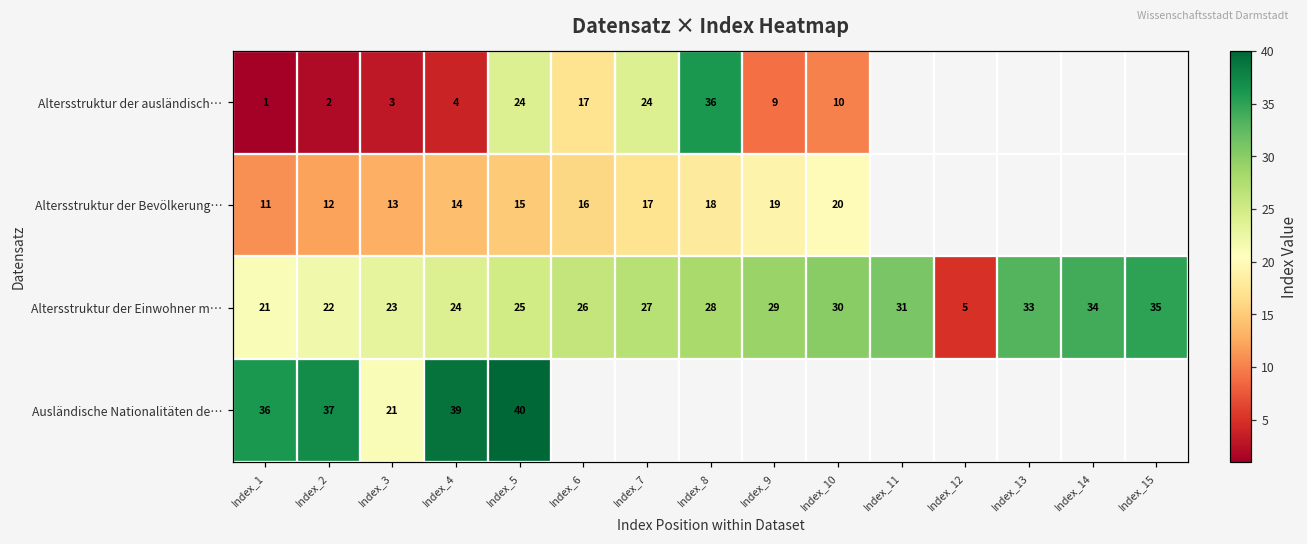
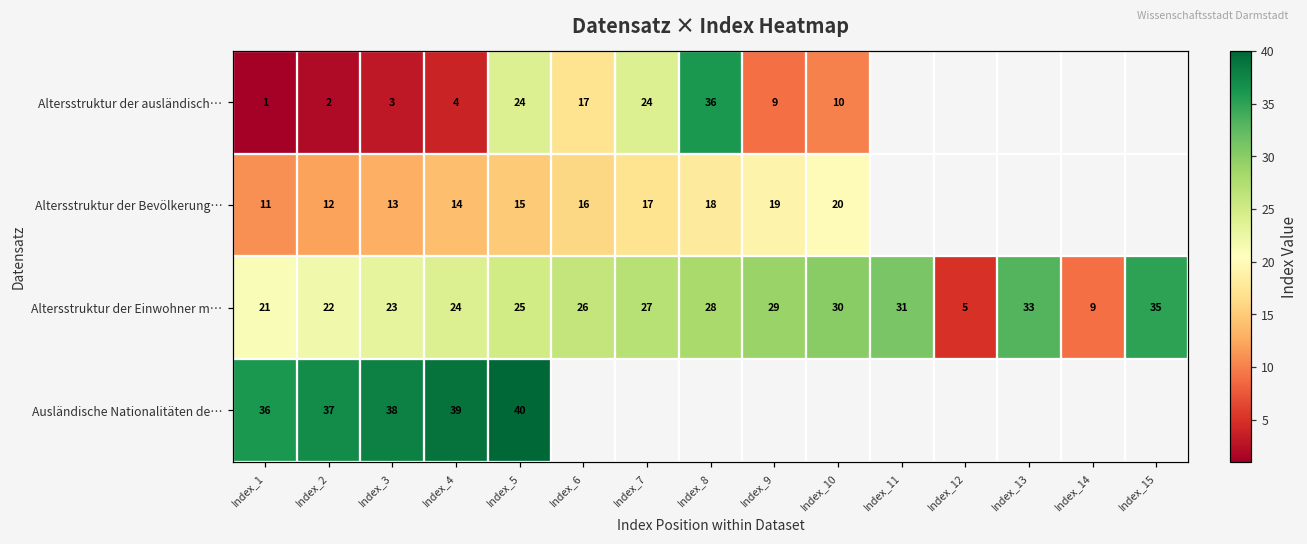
Altersstruktur der Einwohner m…, Index_14: 34 -> 9
Ausländische Nationalitäten de…, Index_3: 21 -> 38
